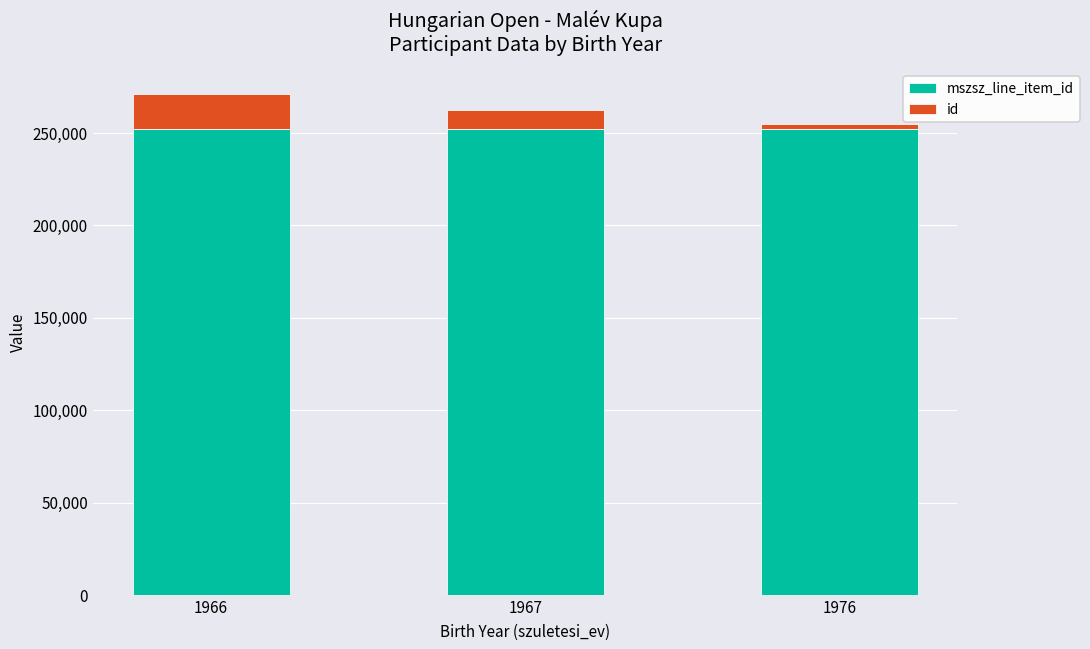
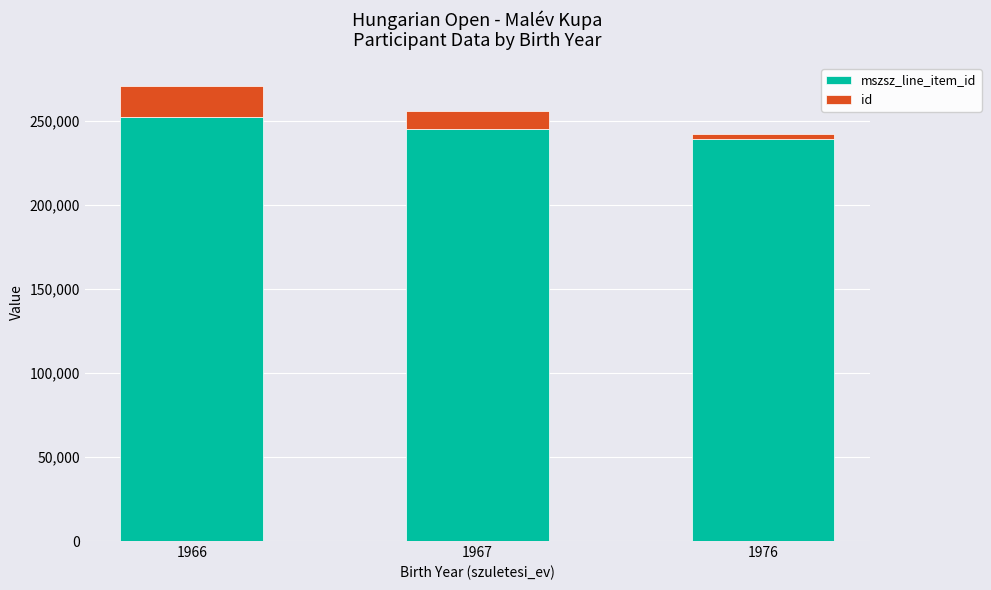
mszsz_line_item_id, 1967: 252,000 -> 245,000
mszsz_line_item_id, 1976: 252,000 -> 239,000
